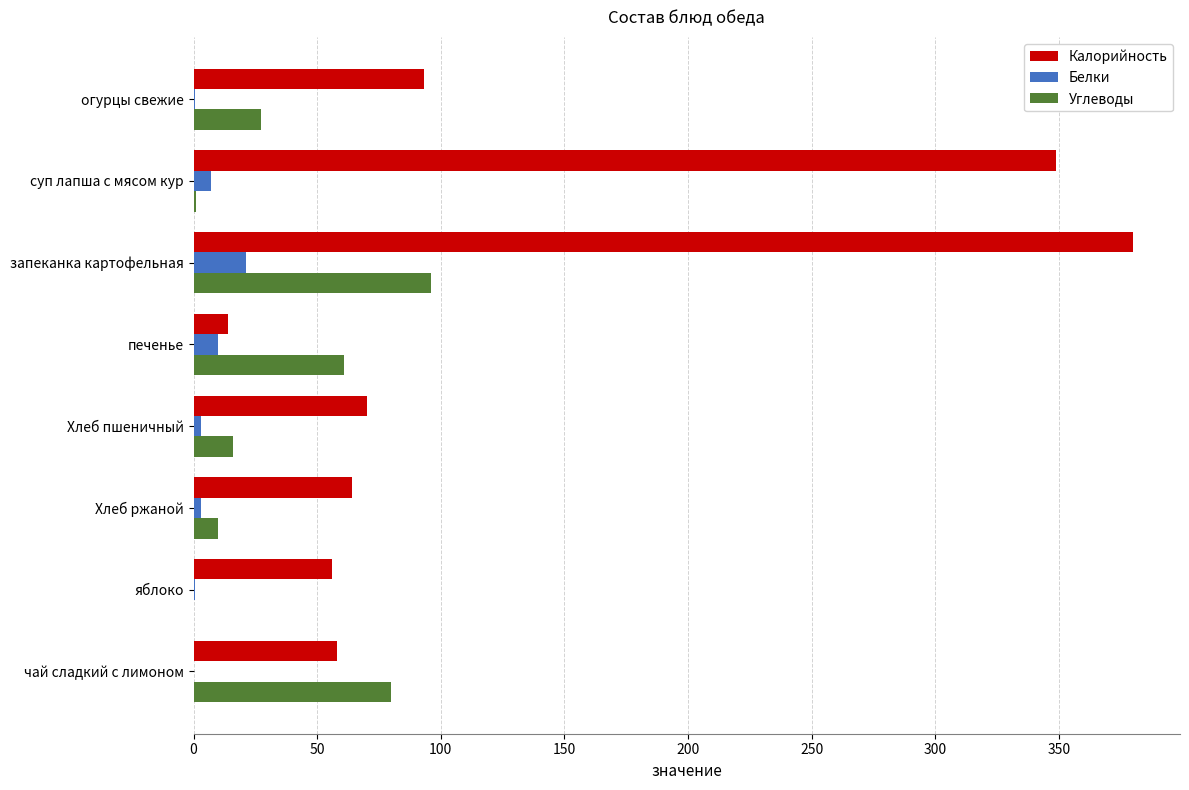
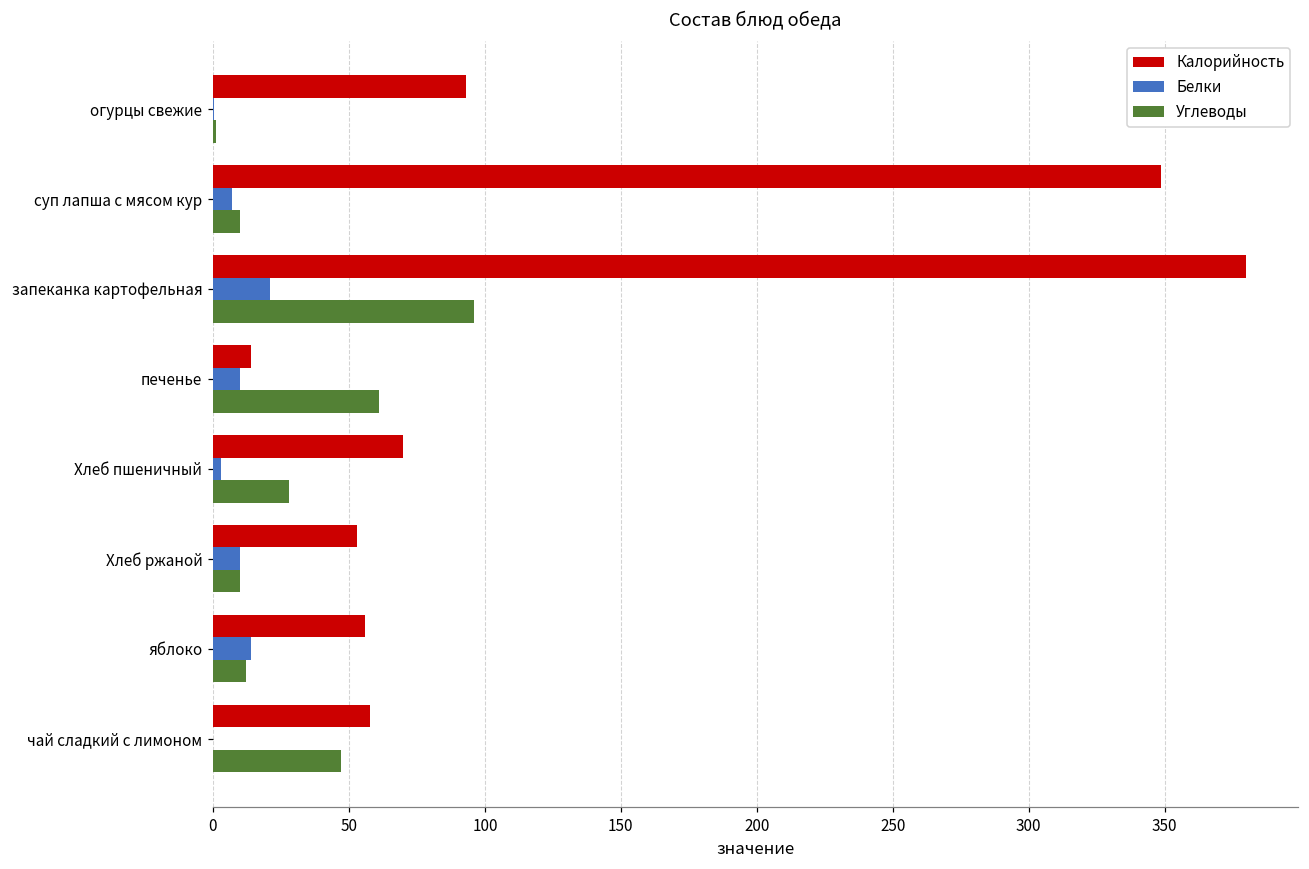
Углеводы, огурцы свежие: 27 -> 1
Углеводы, суп лапша с мясом кур: 1 -> 10
Углеводы, Хлеб пшеничный: 16 -> 28
Калорийность, Хлеб ржаной: 64 -> 53
Белки, Хлеб ржаной: 3 -> 10
Белки, яблоко: 0 -> 14
Углеводы, яблоко: 0 -> 12
Углеводы, чай сладкий с лимоном: 80 -> 47
